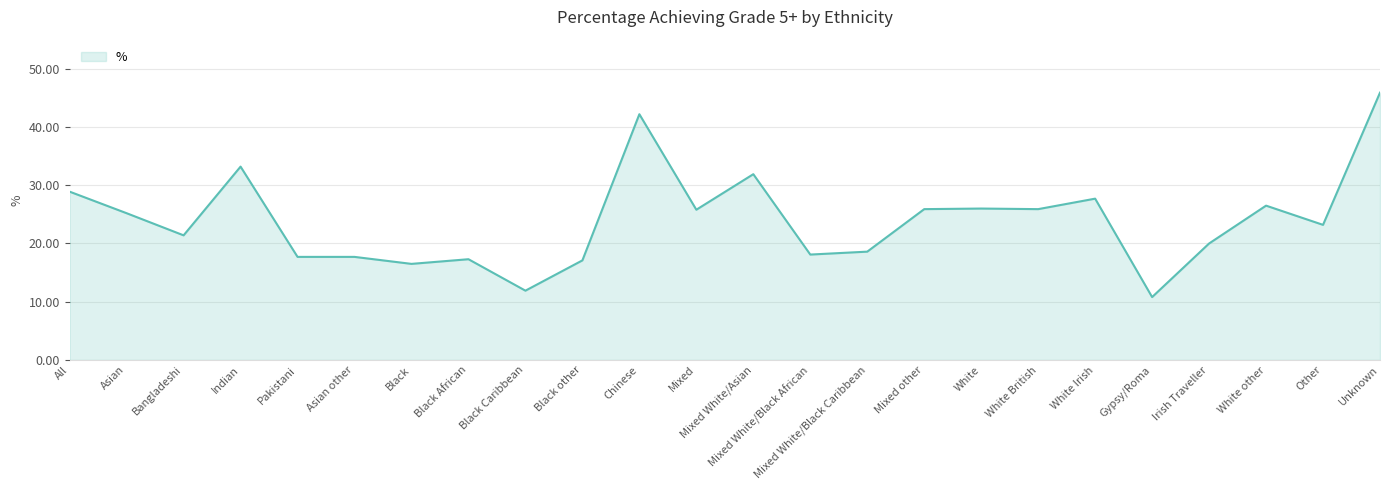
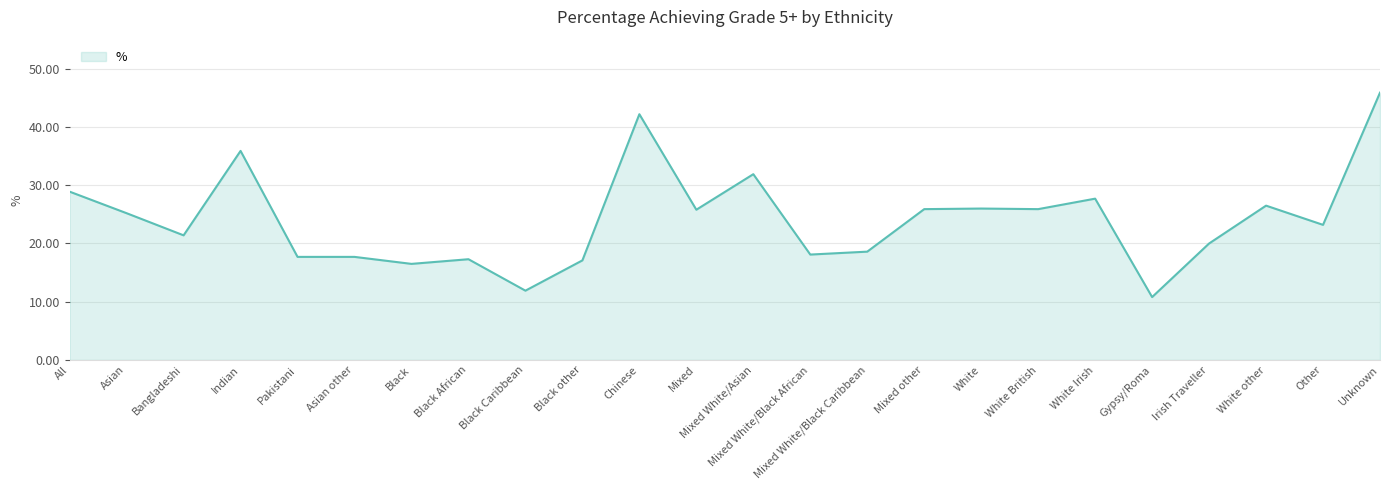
Indian: 33 -> 36
